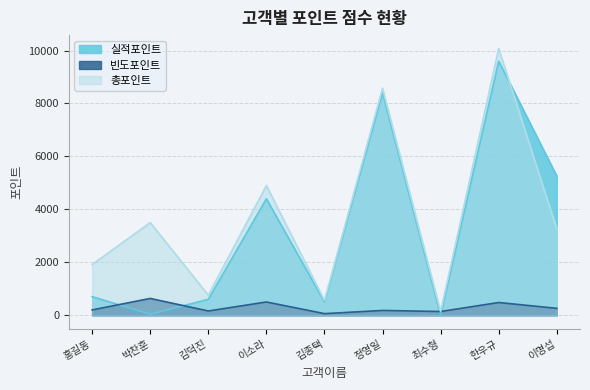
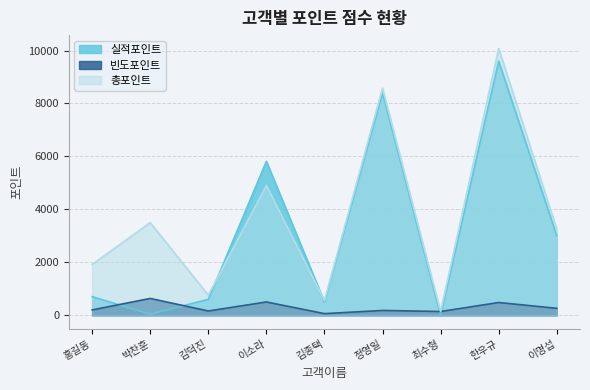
실적포인트, 이소라: 4400 -> 5800
실적포인트, 이명섭: 5300 -> 3000
